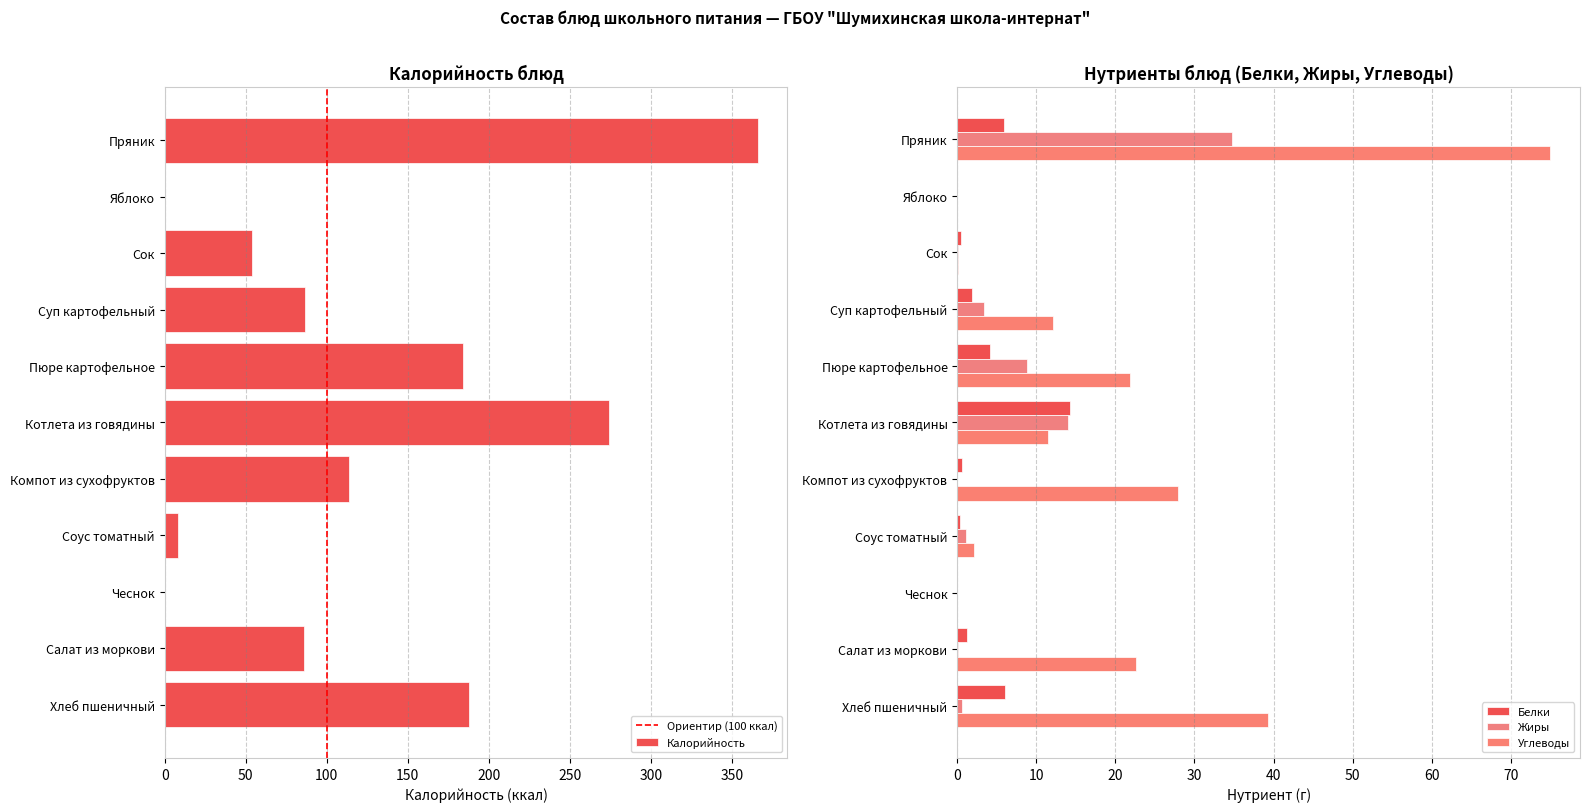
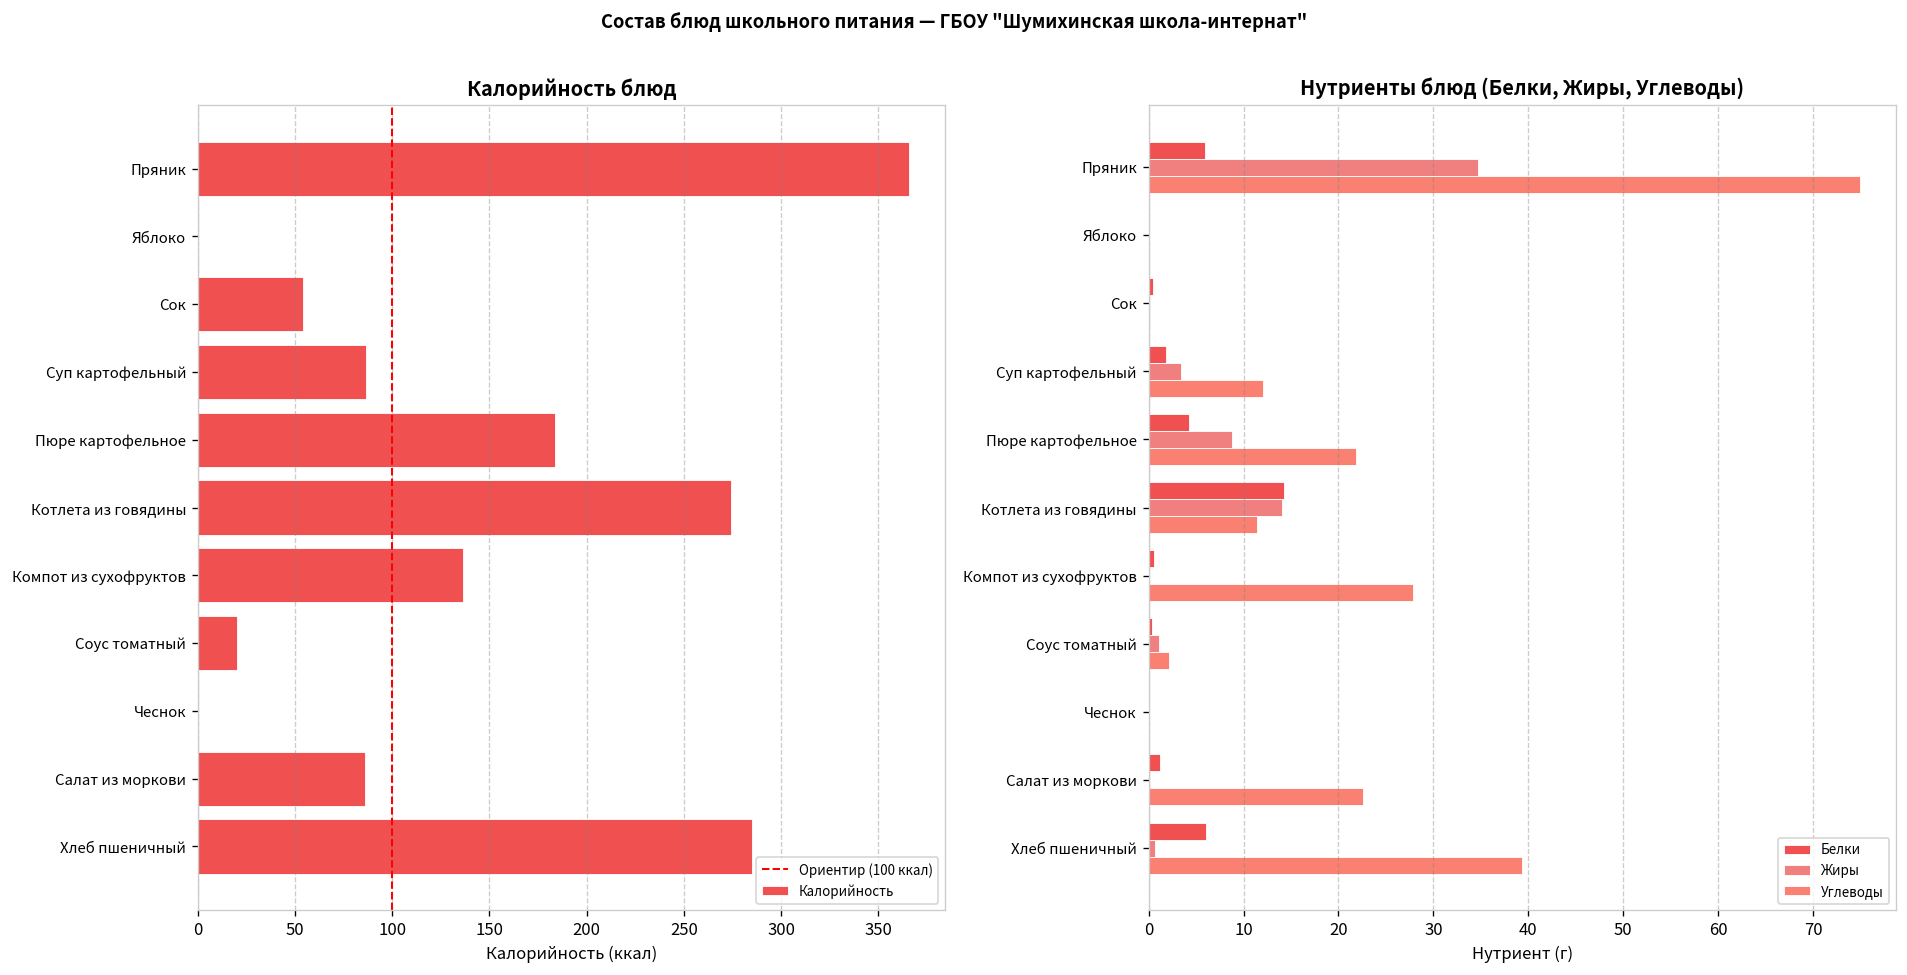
Калорийность блюд, Компот из сухофруктов: 114 -> 136
Калорийность блюд, Соус томатный: 8 -> 20
Калорийность блюд, Хлеб пшеничный: 188 -> 285
